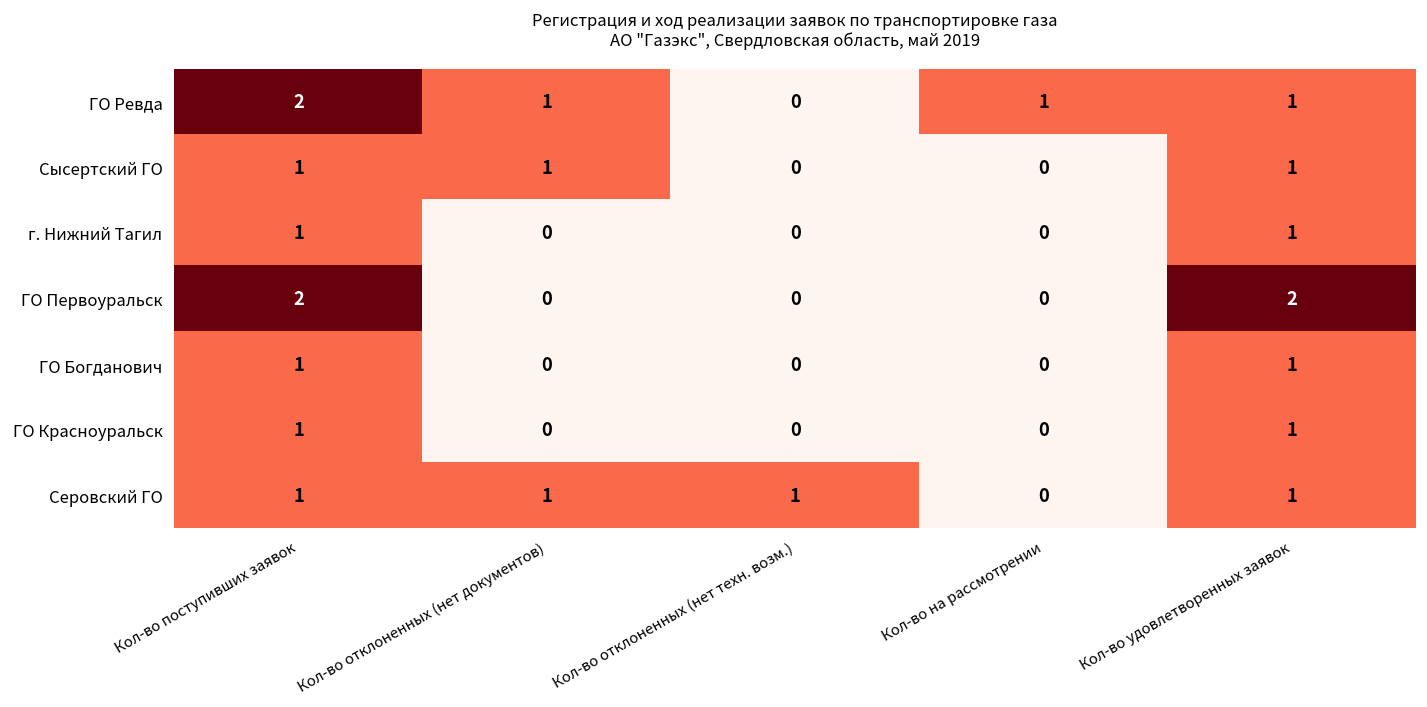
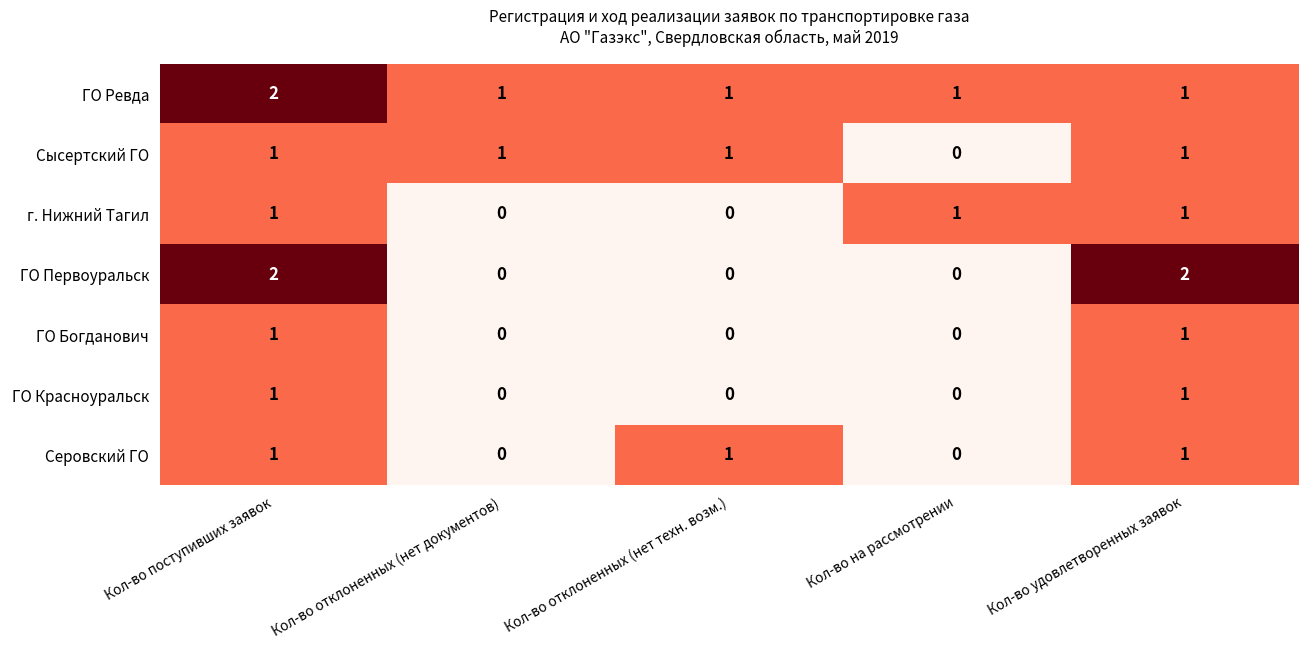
ГО Ревда, Кол-во отклоненных (нет техн. возм.): 0 -> 1
Сысертский ГО, Кол-во отклоненных (нет техн. возм.): 0 -> 1
г. Нижний Тагил, Кол-во на рассмотрении: 0 -> 1
Серовский ГО, Кол-во отклоненных (нет документов): 1 -> 0
